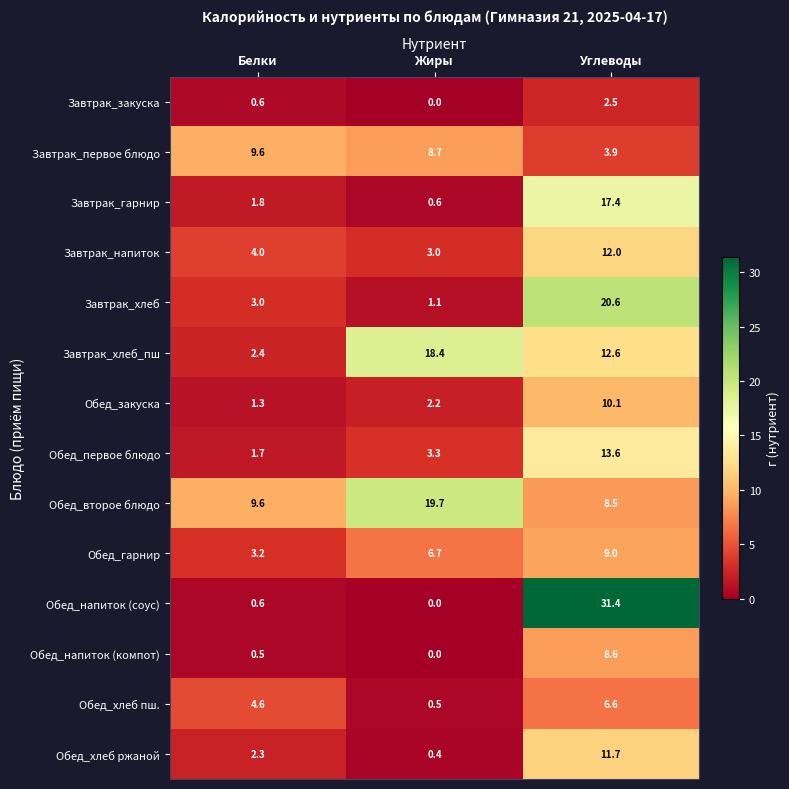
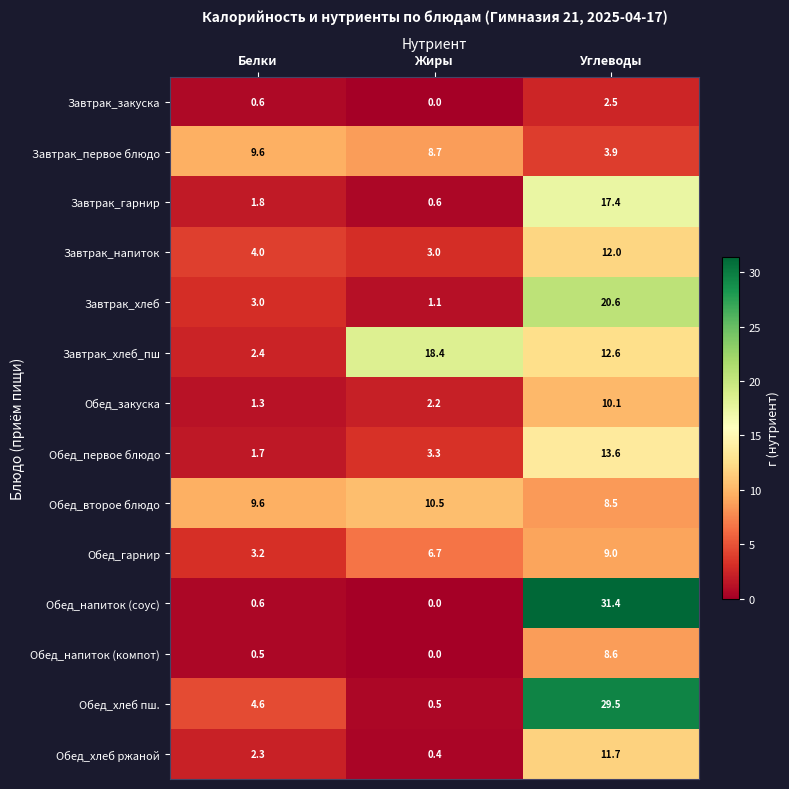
Обед_второе блюдо, Жиры: 19.7 -> 10.5
Обед_хлеб пш., Углеводы: 6.6 -> 29.5
